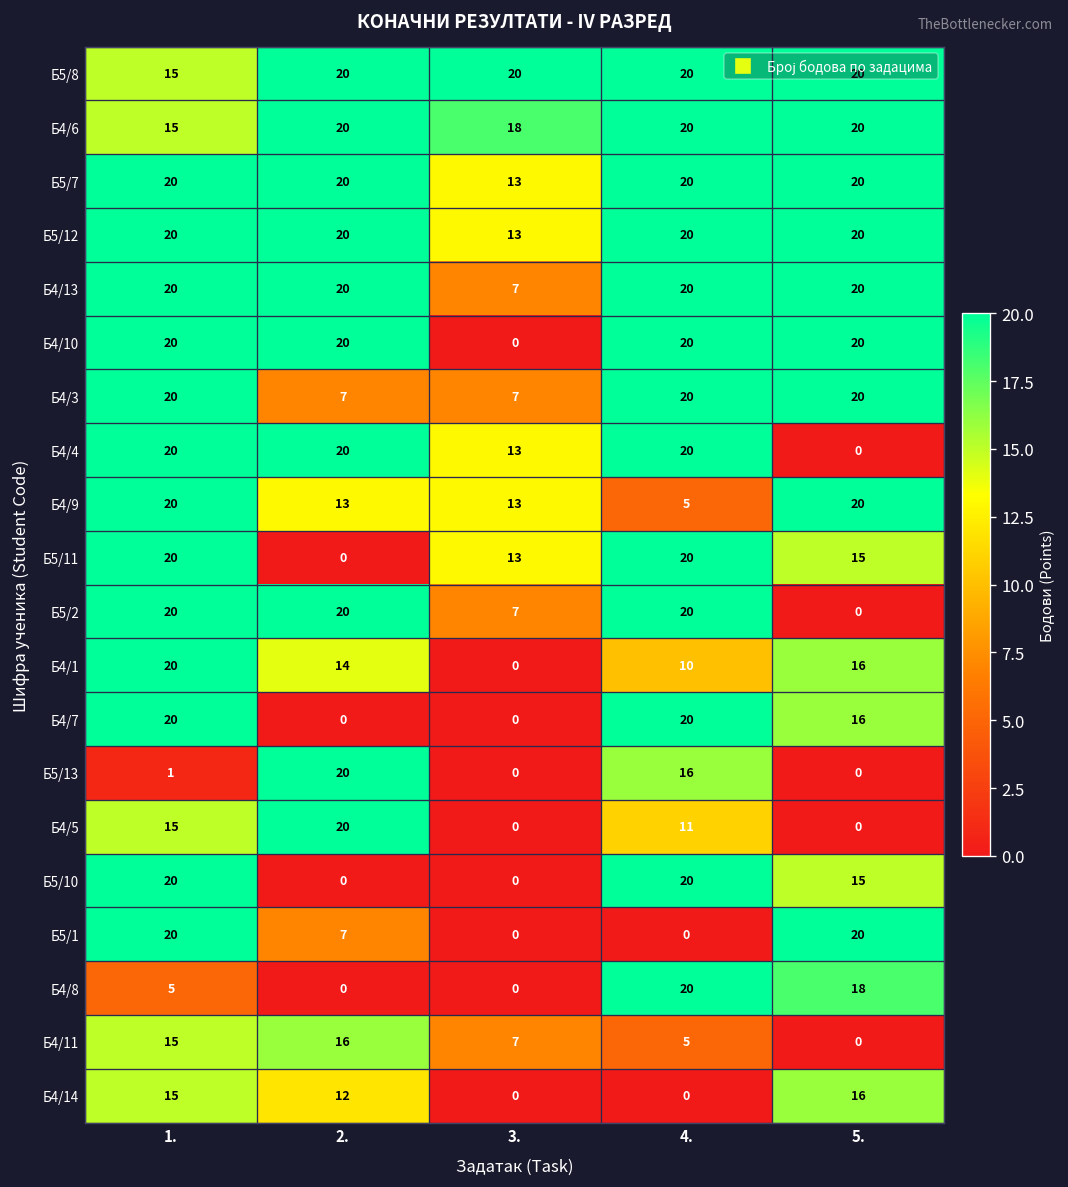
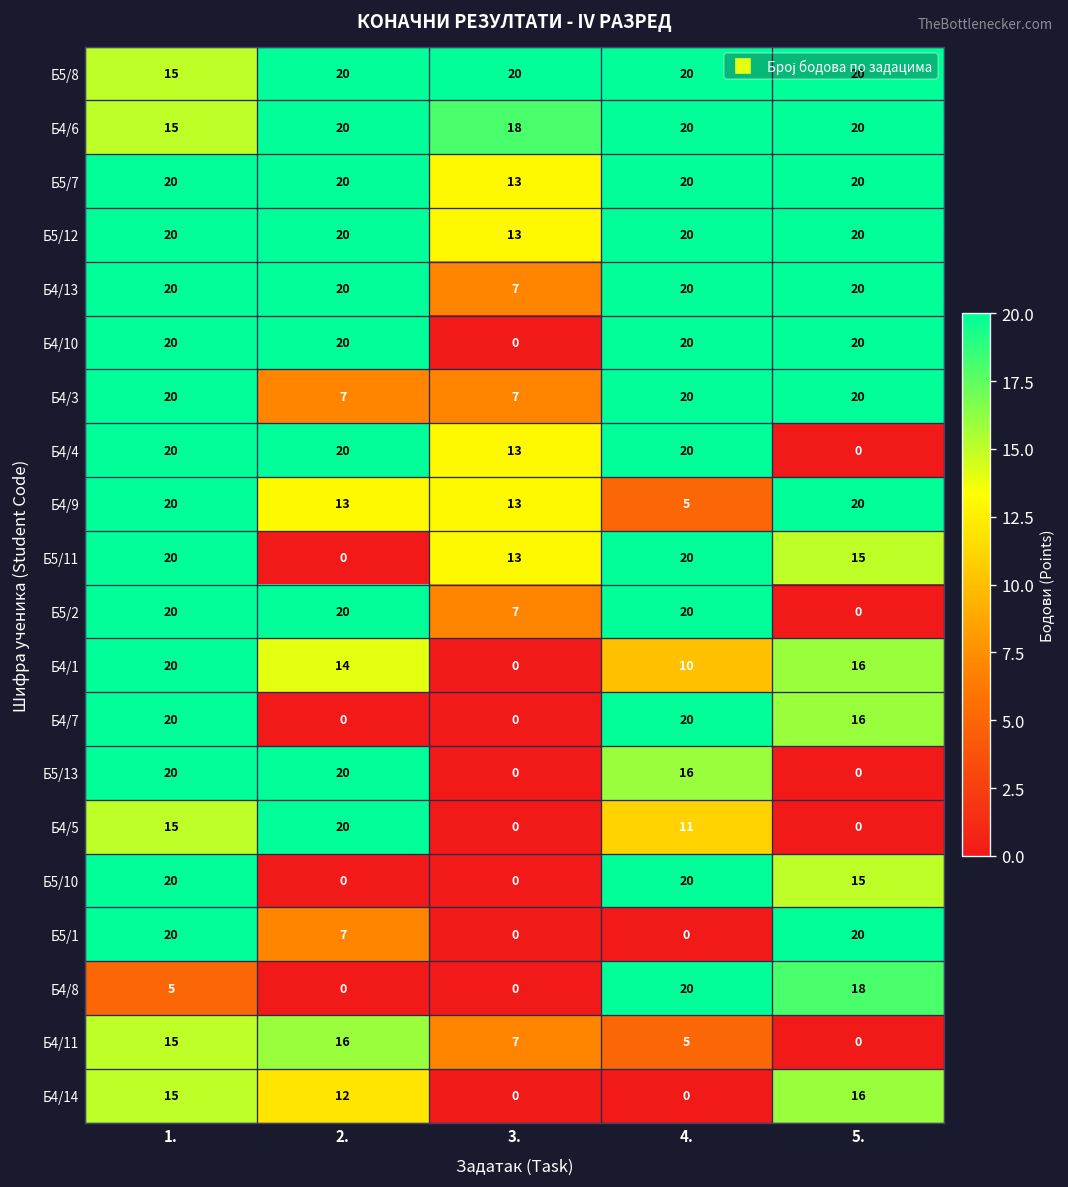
Б5/13, 1.: 1 -> 20
